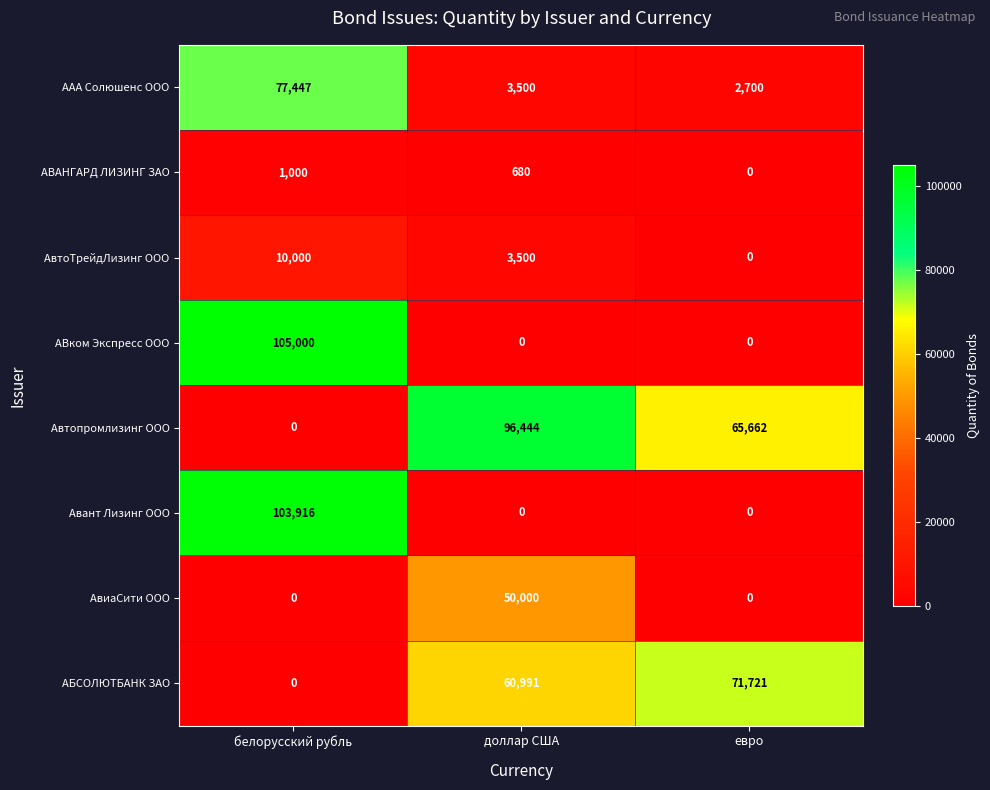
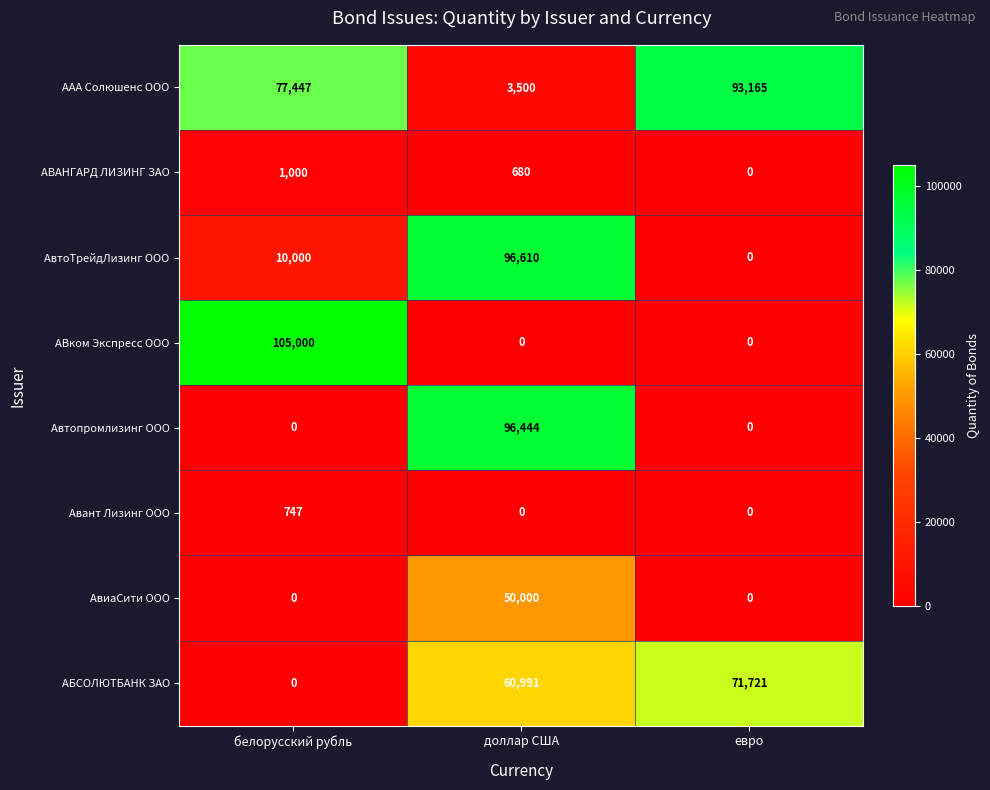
ААА Солюшенс ООО, евро: 2,700 -> 93,165
АвтоТрейдЛизинг ООО, доллар США: 3,500 -> 96,610
Автопромлизинг ООО, евро: 65,662 -> 0
Авант Лизинг ООО, белорусский рубль: 103,916 -> 747
